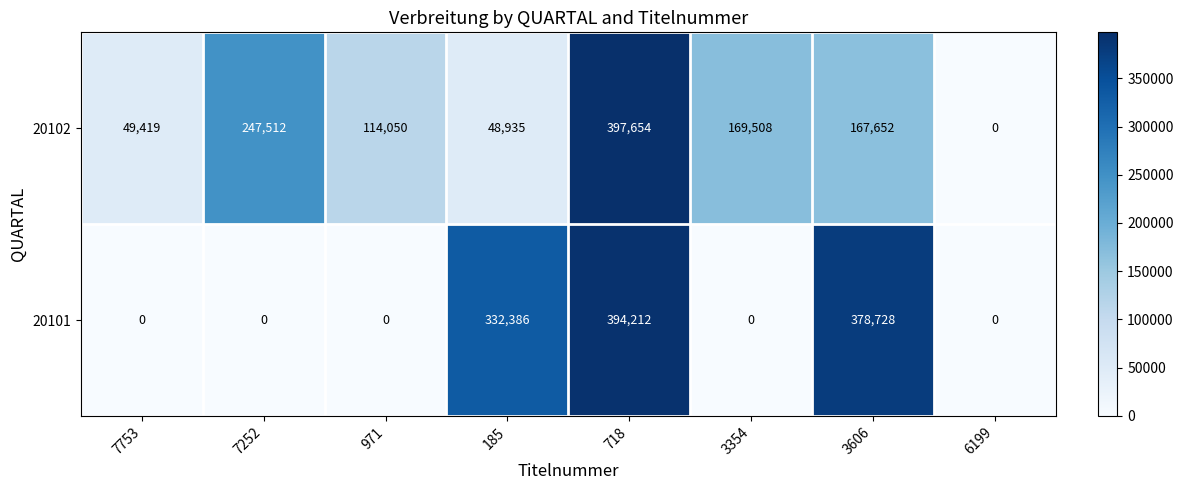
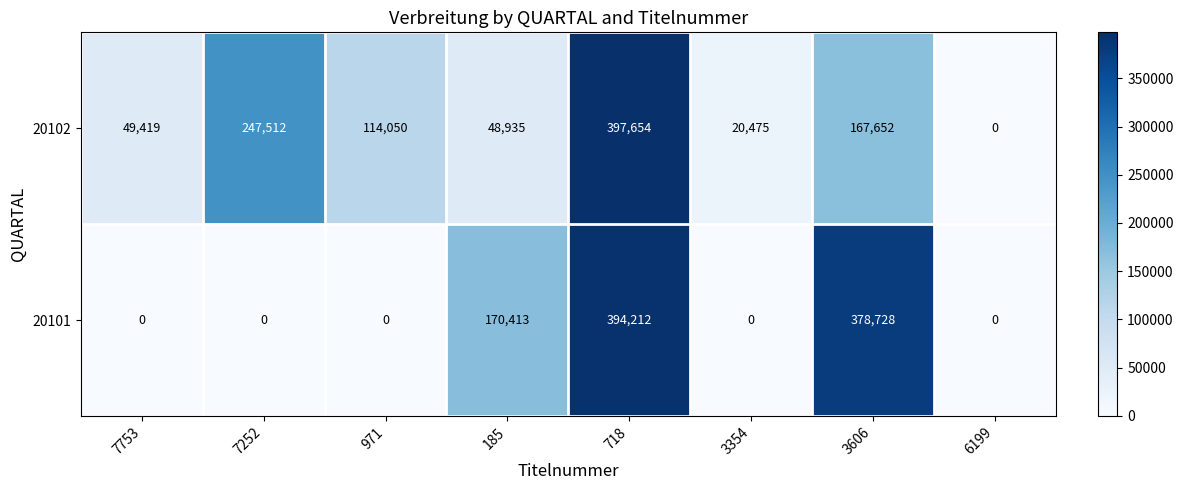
20102, 3354: 169,508 -> 20,475
20101, 185: 332,386 -> 170,413
